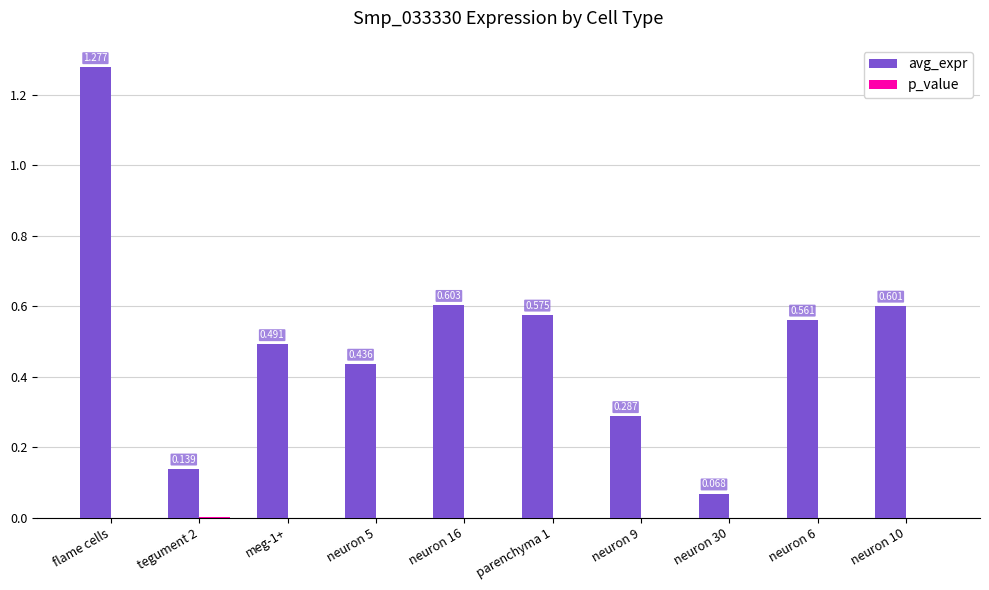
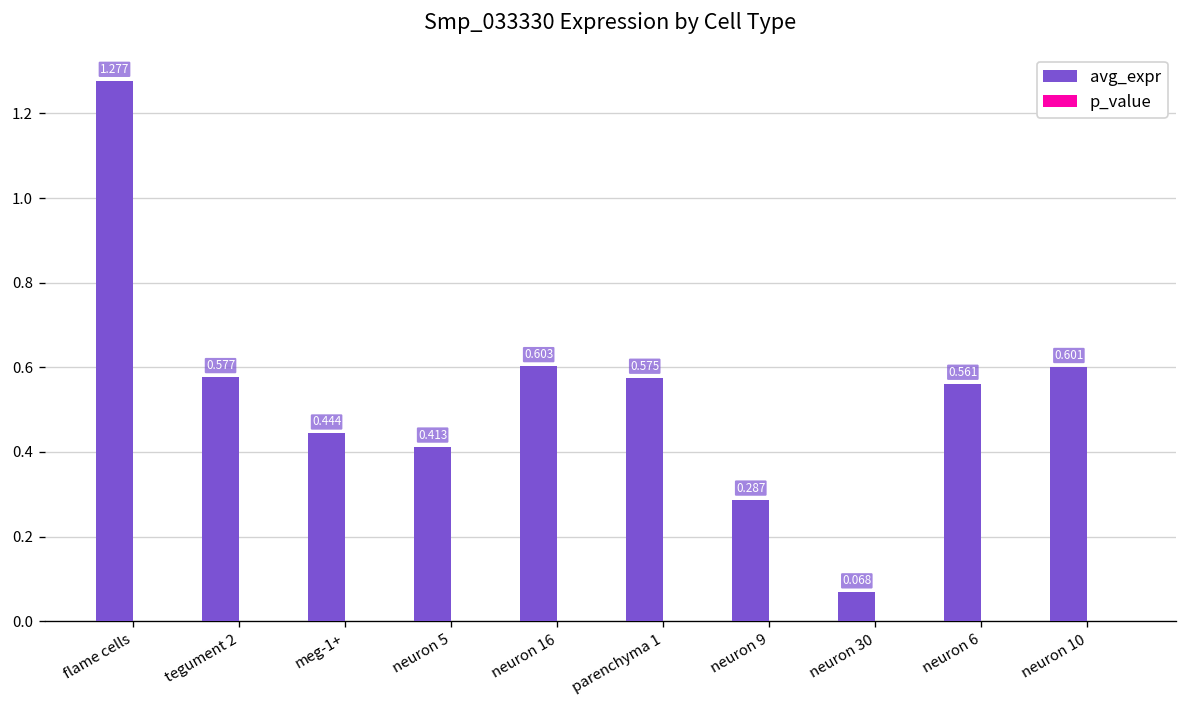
avg_expr, tegument 2: 0.139 -> 0.577
avg_expr, meg-1+: 0.491 -> 0.444
avg_expr, neuron 5: 0.436 -> 0.413
